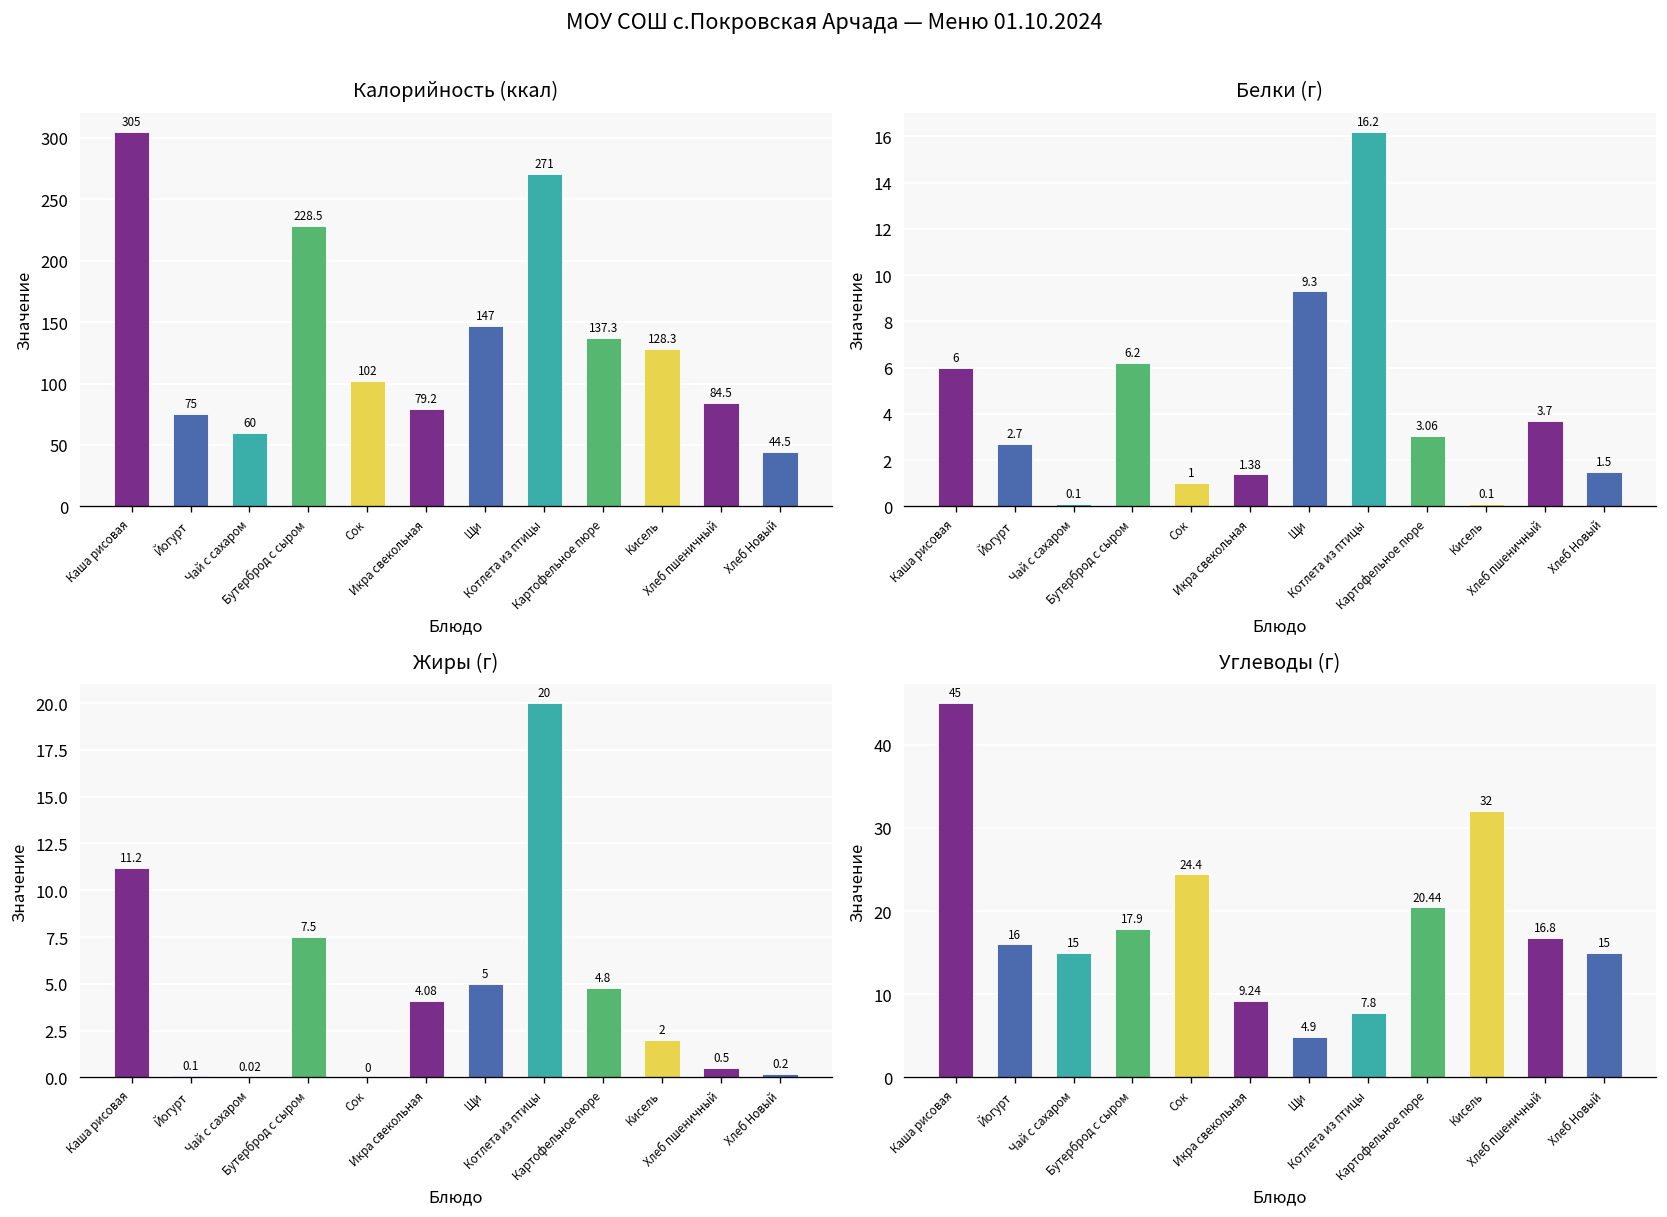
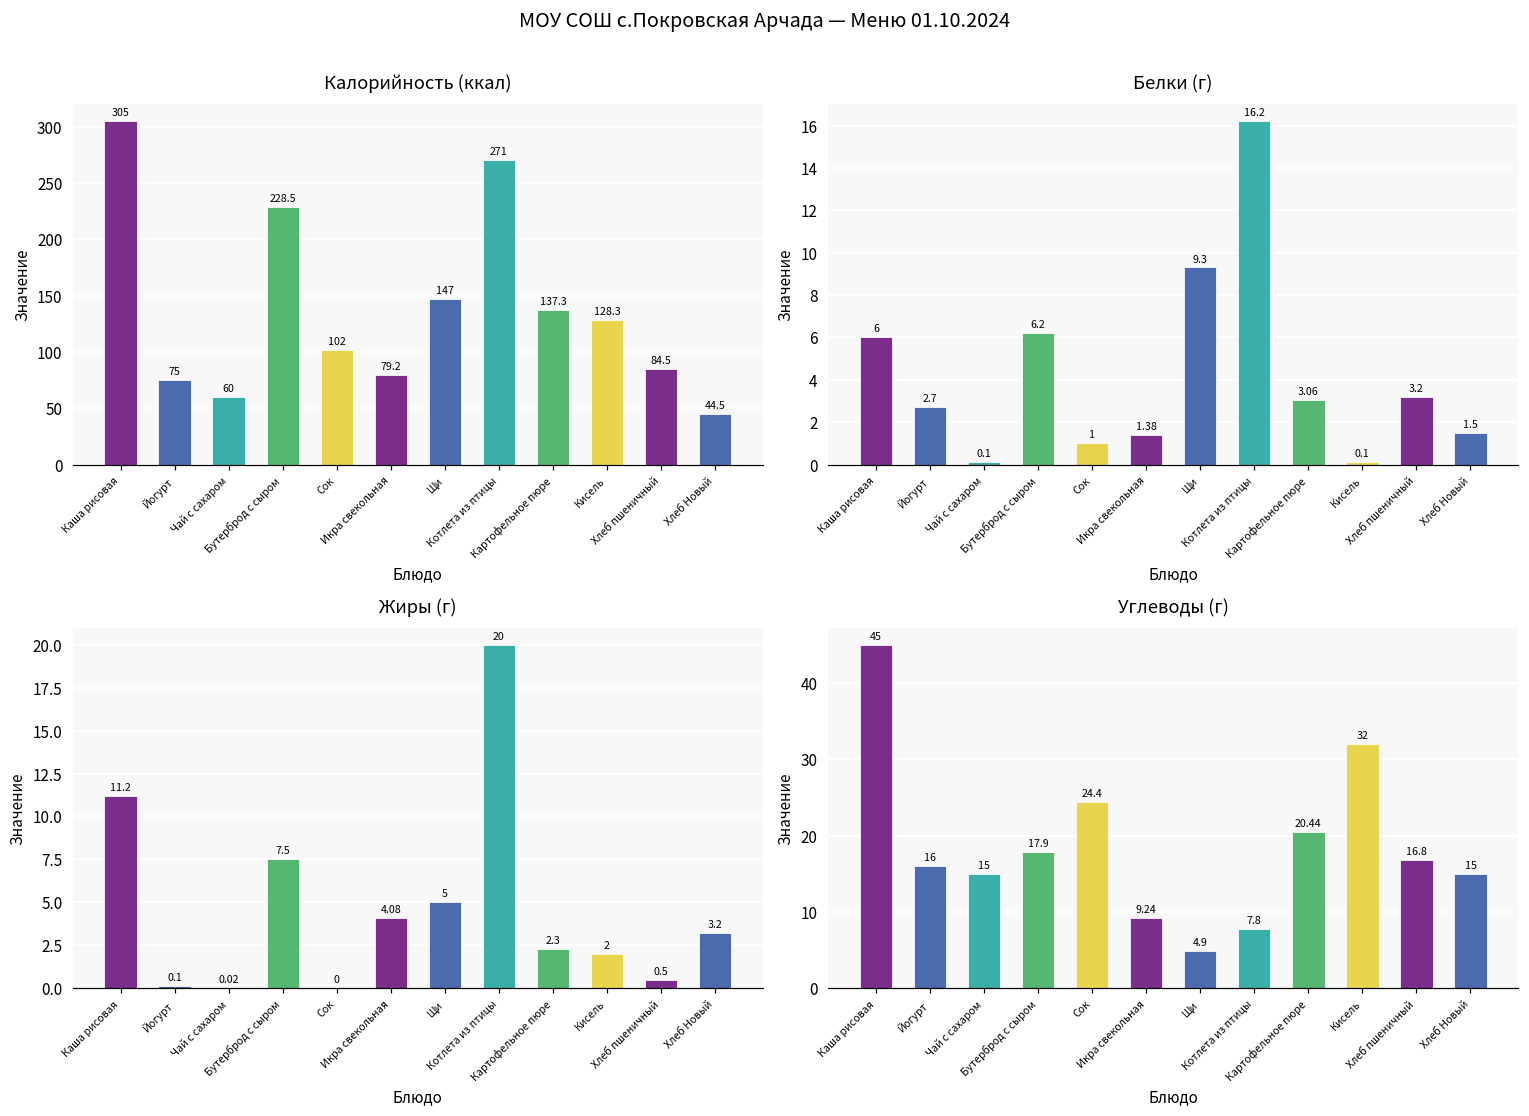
Белки (г), Хлеб пшеничный: 3.7 -> 3.2
Жиры (г), Картофельное пюре: 4.8 -> 2.3
Жиры (г), Хлеб Новый: 0.2 -> 3.2
